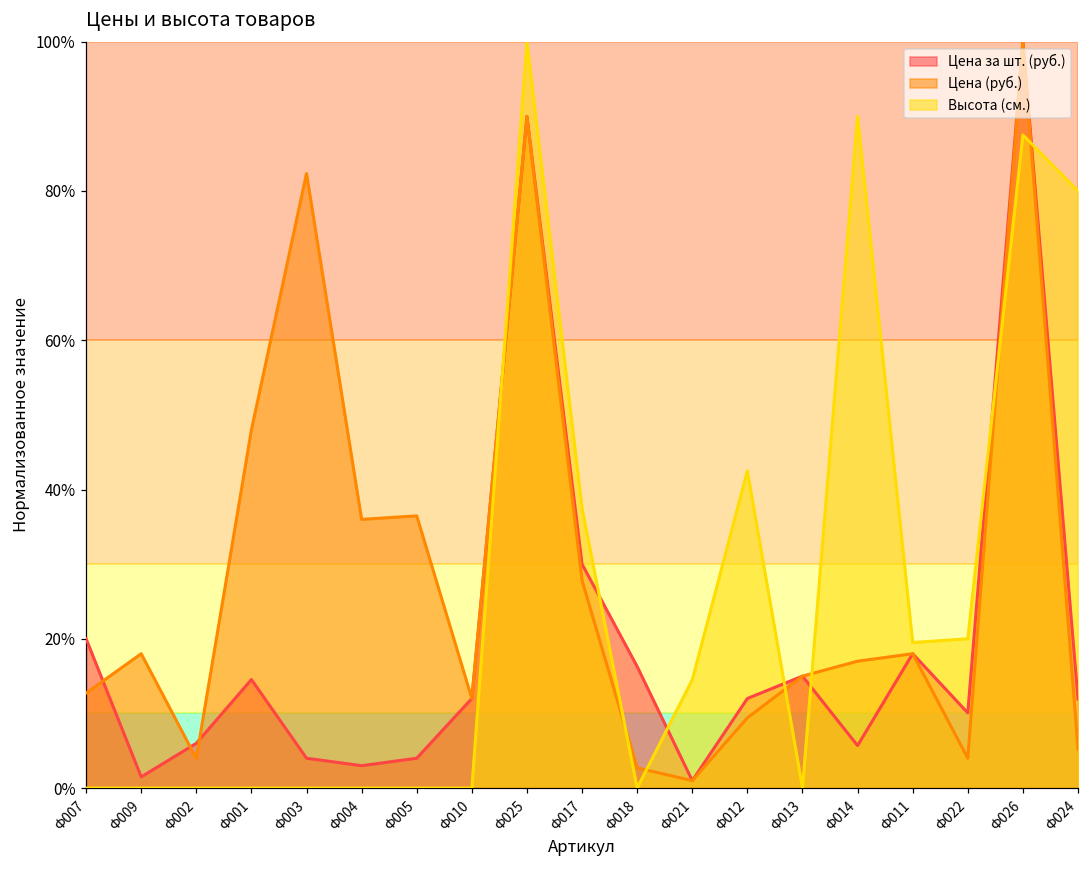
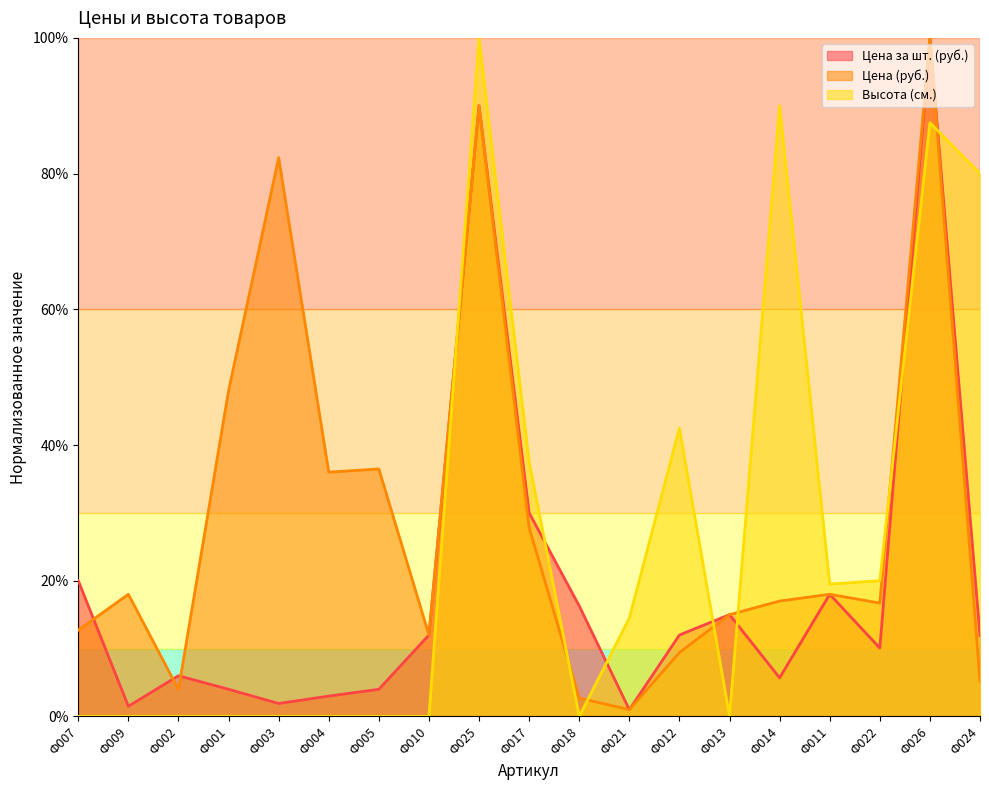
Цена за шт. (руб.), Ф001: 15% -> 4%
Цена за шт. (руб.), Ф003: 4% -> 2%
Цена (руб.), Ф022: 4% -> 17%
